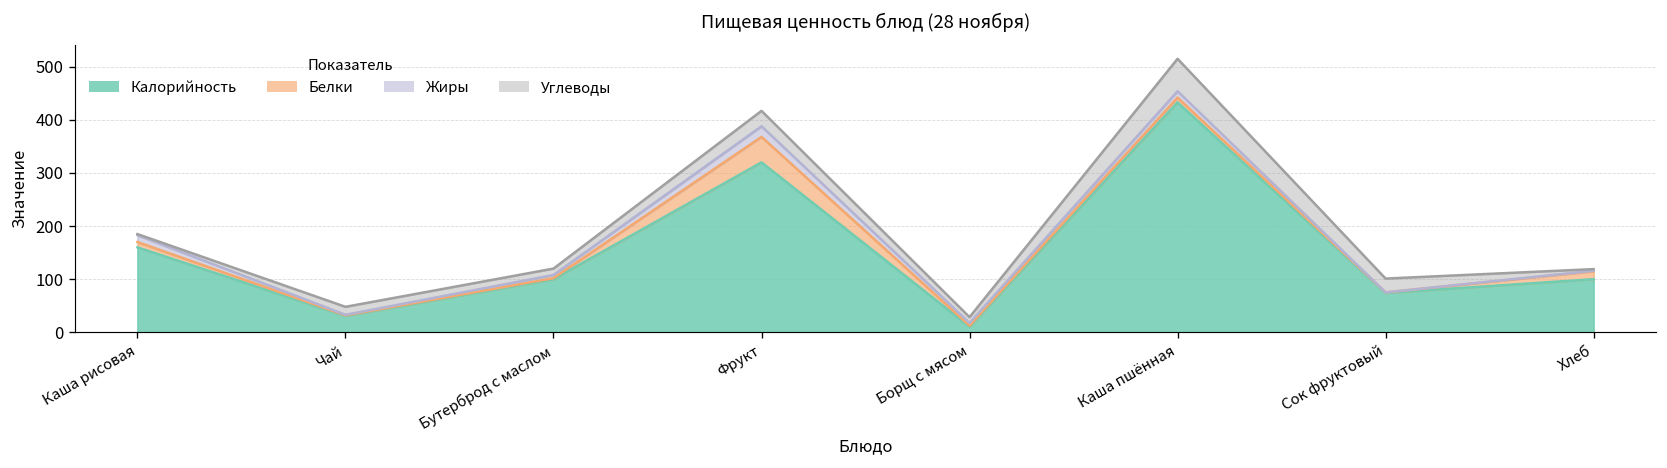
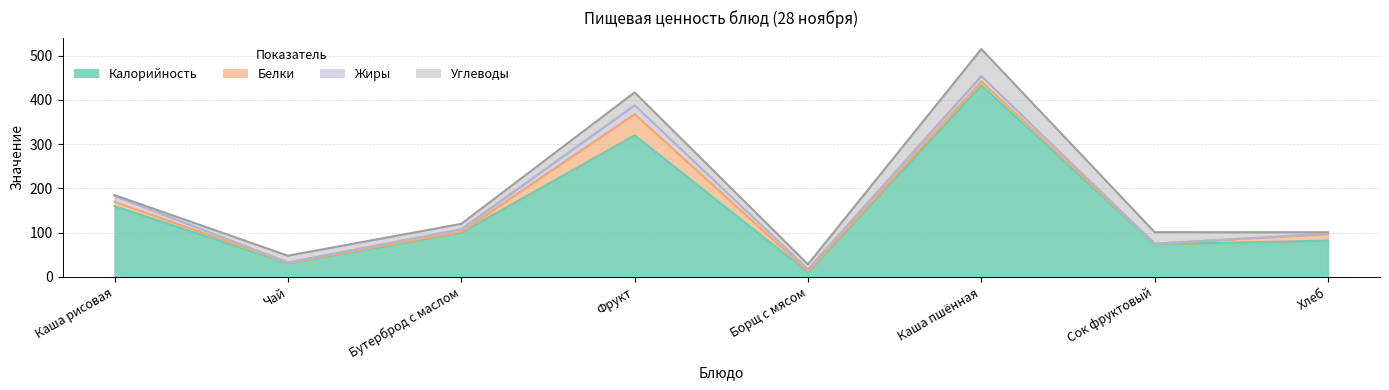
Калорийность, Хлеб: 100 -> 80
